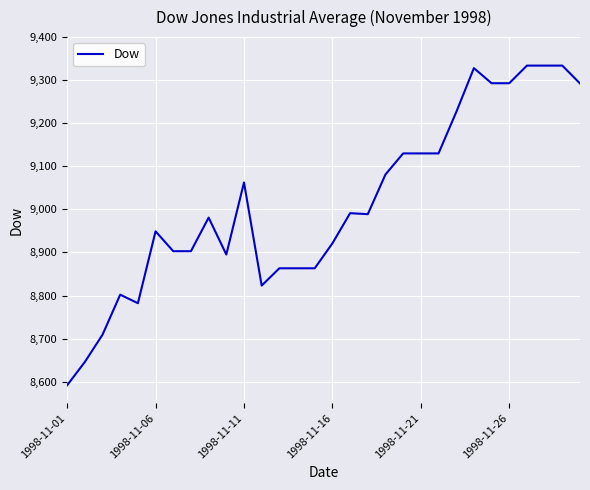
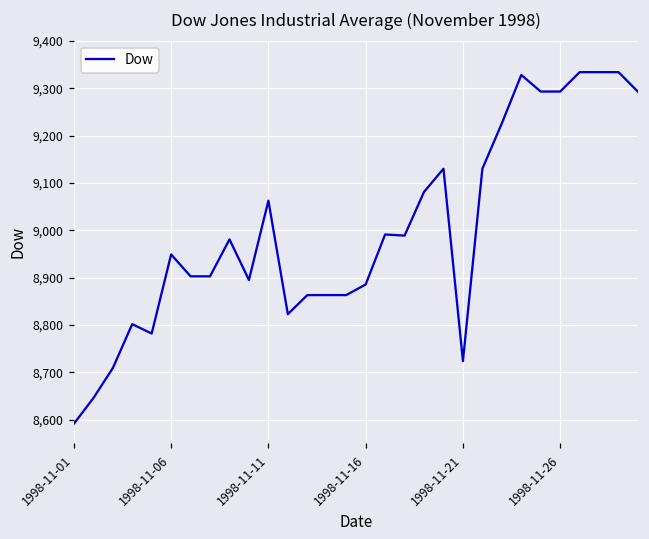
1998-11-16: 8,920 -> 8,890
1998-11-21: 9,130 -> 8,720
